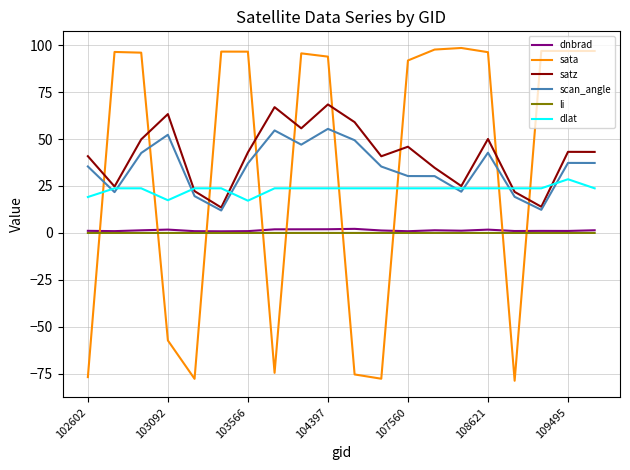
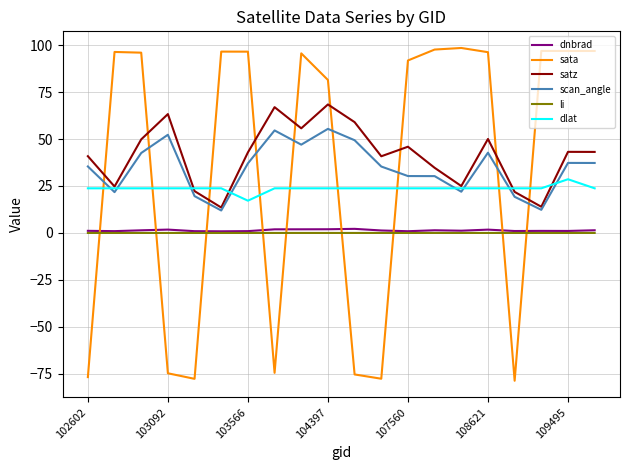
dlat, 102602: 19 -> 24
sata, 103092: -57 -> -75
dlat, 103092: 17 -> 24
sata, 104397: 94 -> 81
